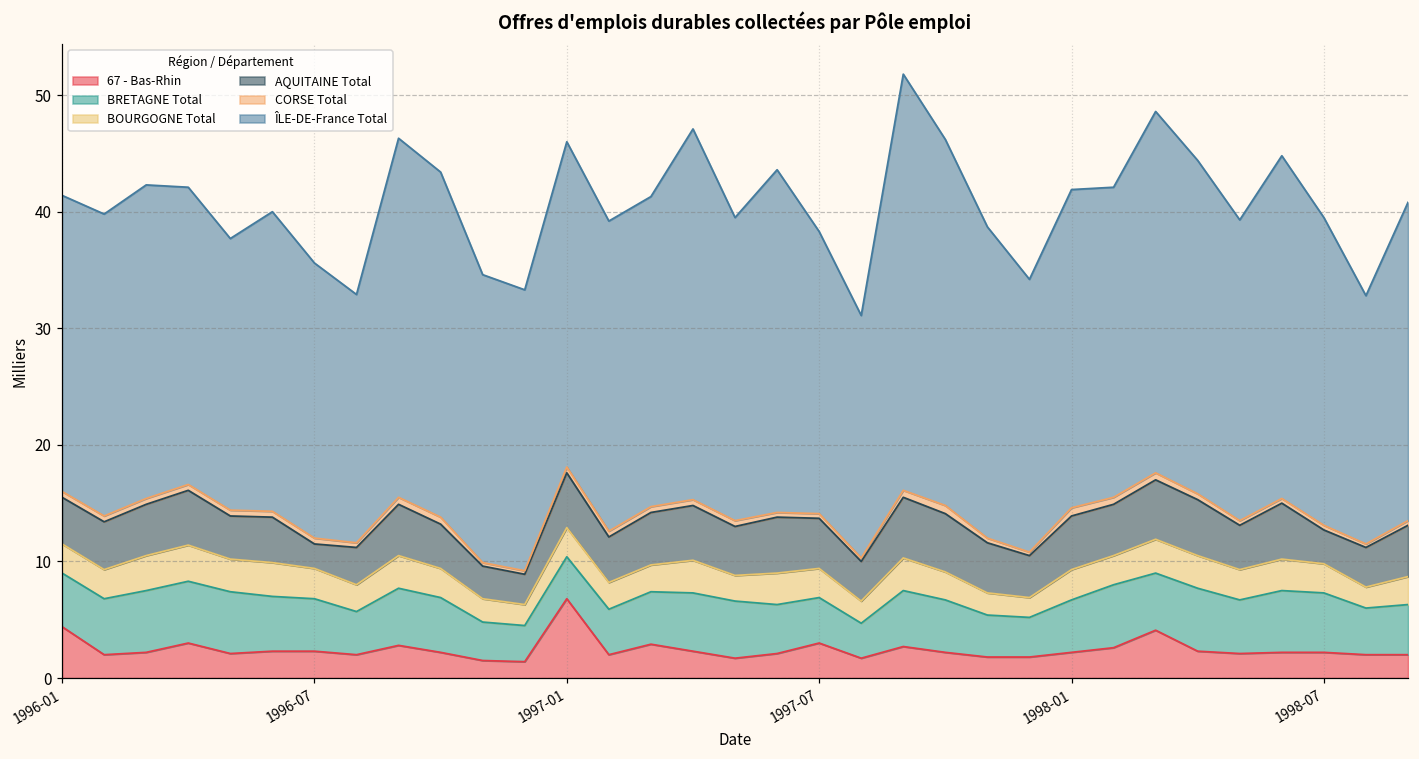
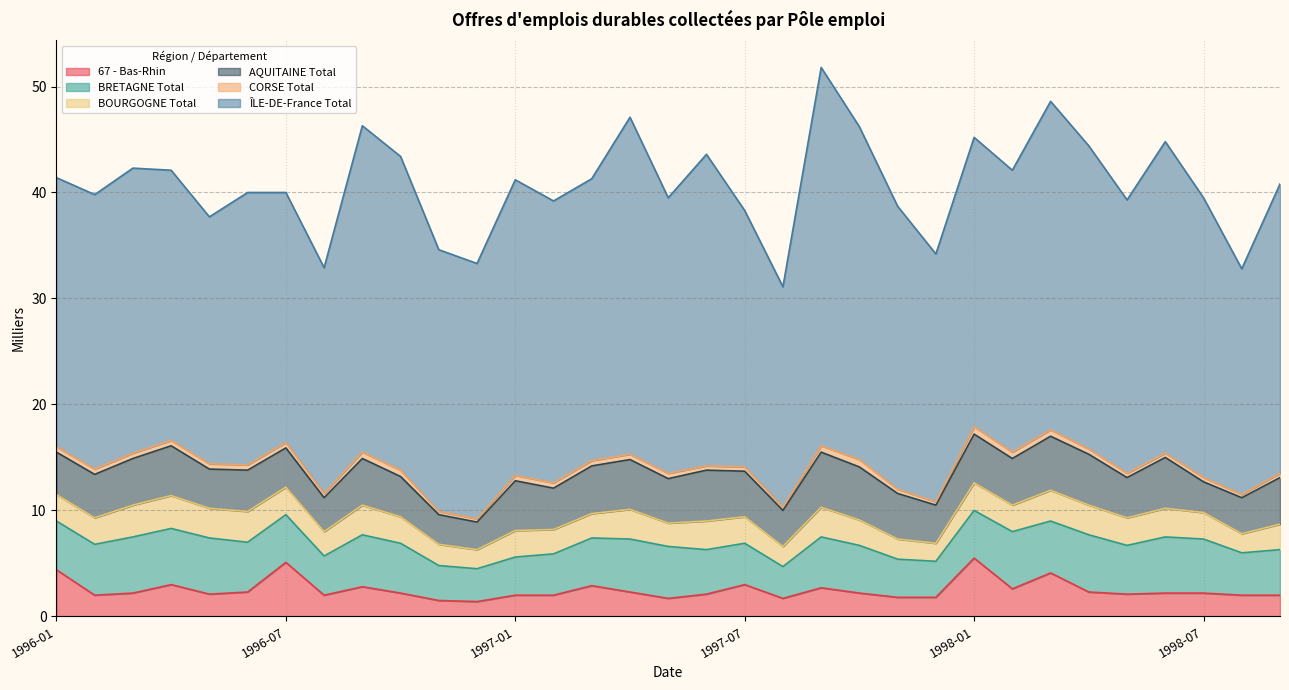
67 - Bas-Rhin, 1996-07: 2.3 -> 5.1
AQUITAINE Total, 1996-07: 2.1 -> 3.7
67 - Bas-Rhin, 1997-01: 6.8 -> 2.0
67 - Bas-Rhin, 1998-01: 2.2 -> 5.5
